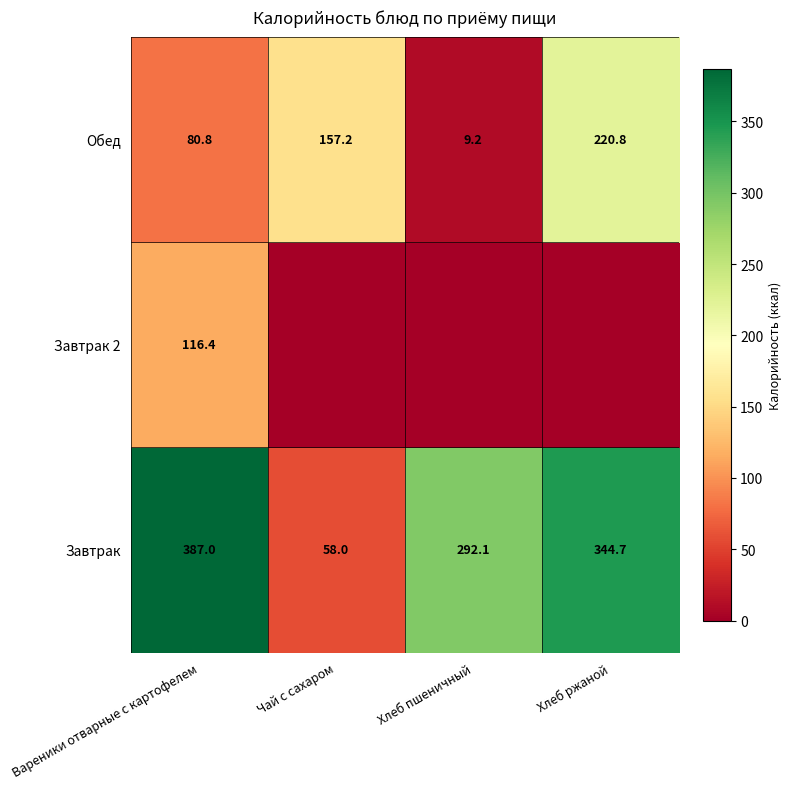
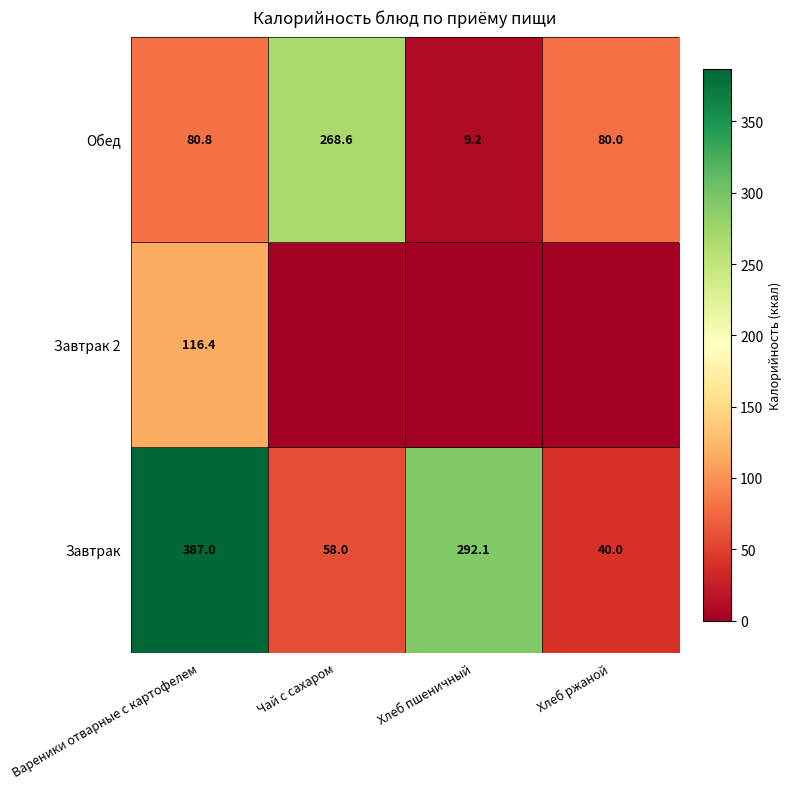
Обед, Чай с сахаром: 157.2 -> 268.6
Обед, Хлеб ржаной: 220.8 -> 80.0
Завтрак, Хлеб ржаной: 344.7 -> 40.0
